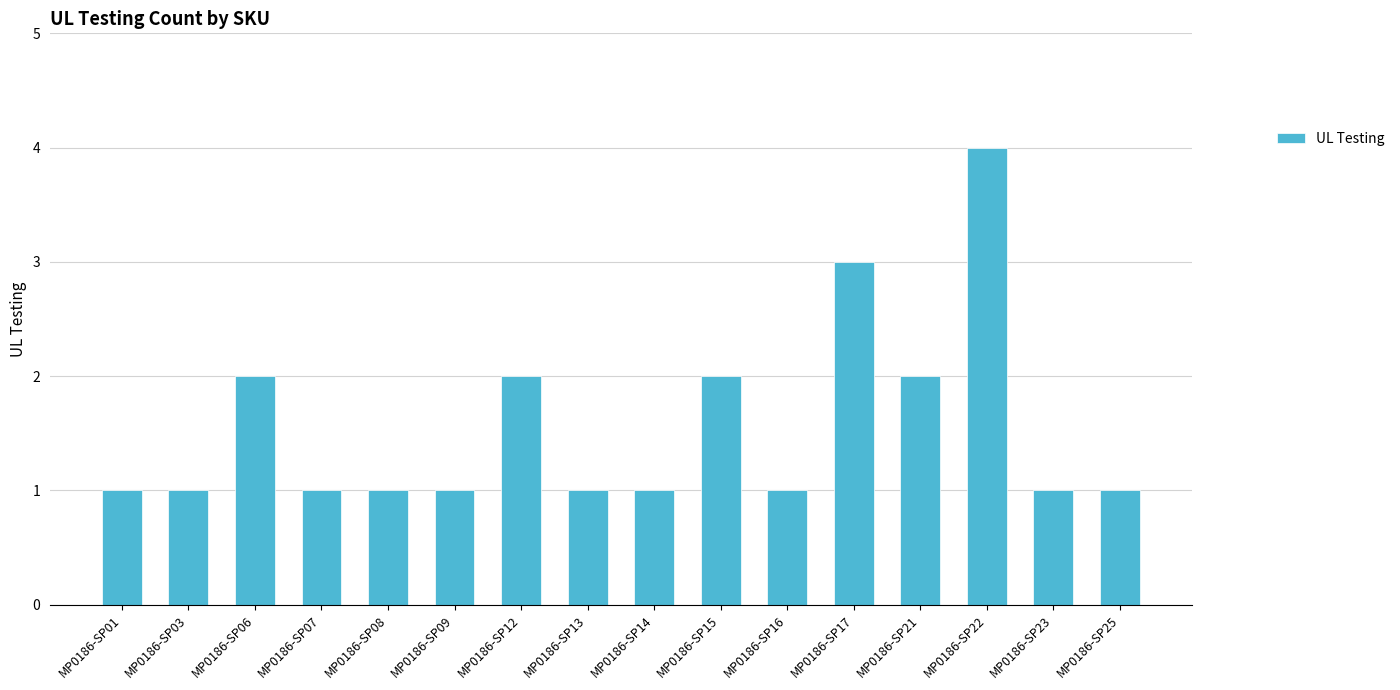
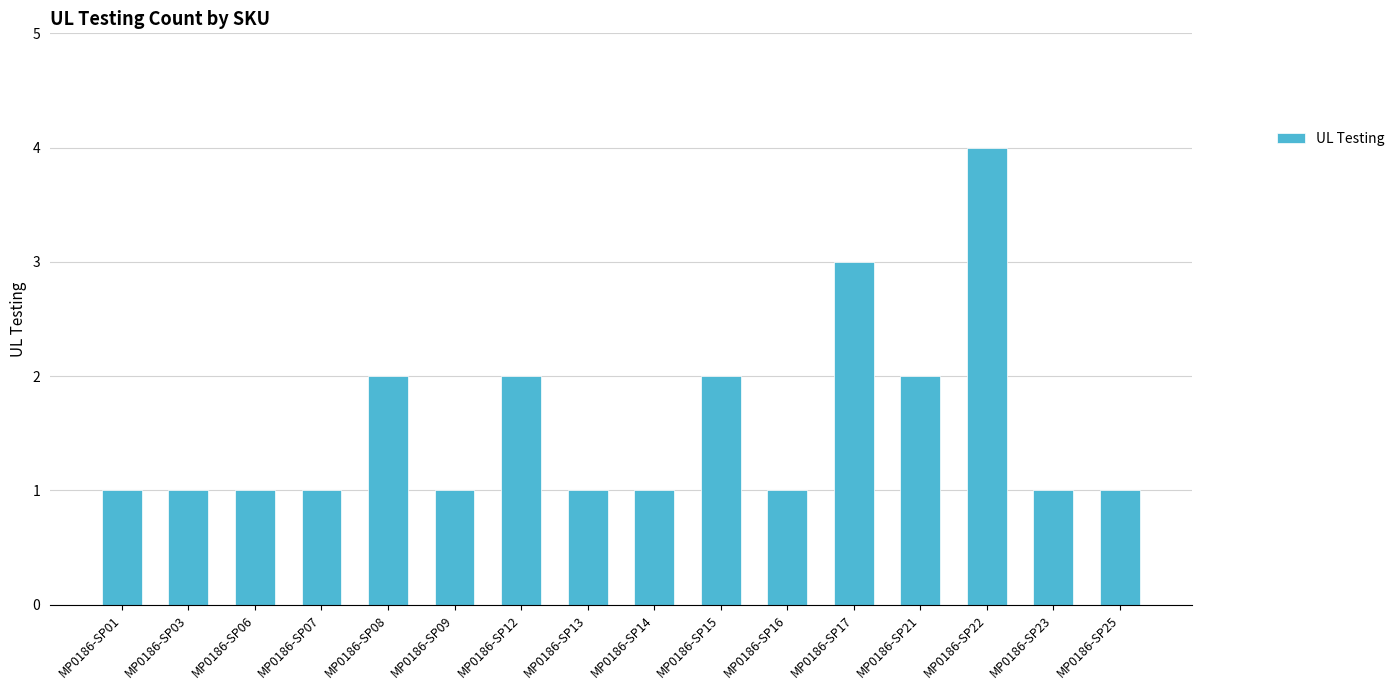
MP0186-SP06: 2 -> 1
MP0186-SP08: 1 -> 2
